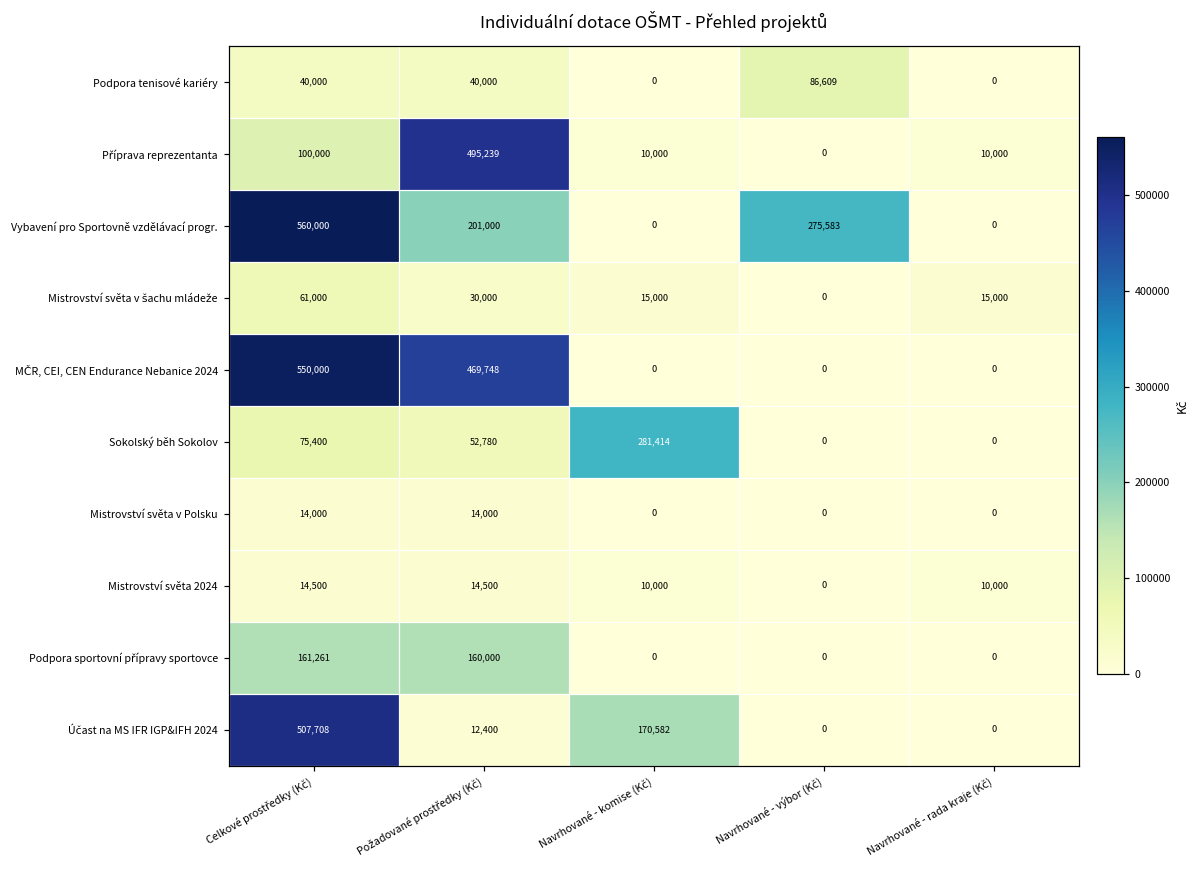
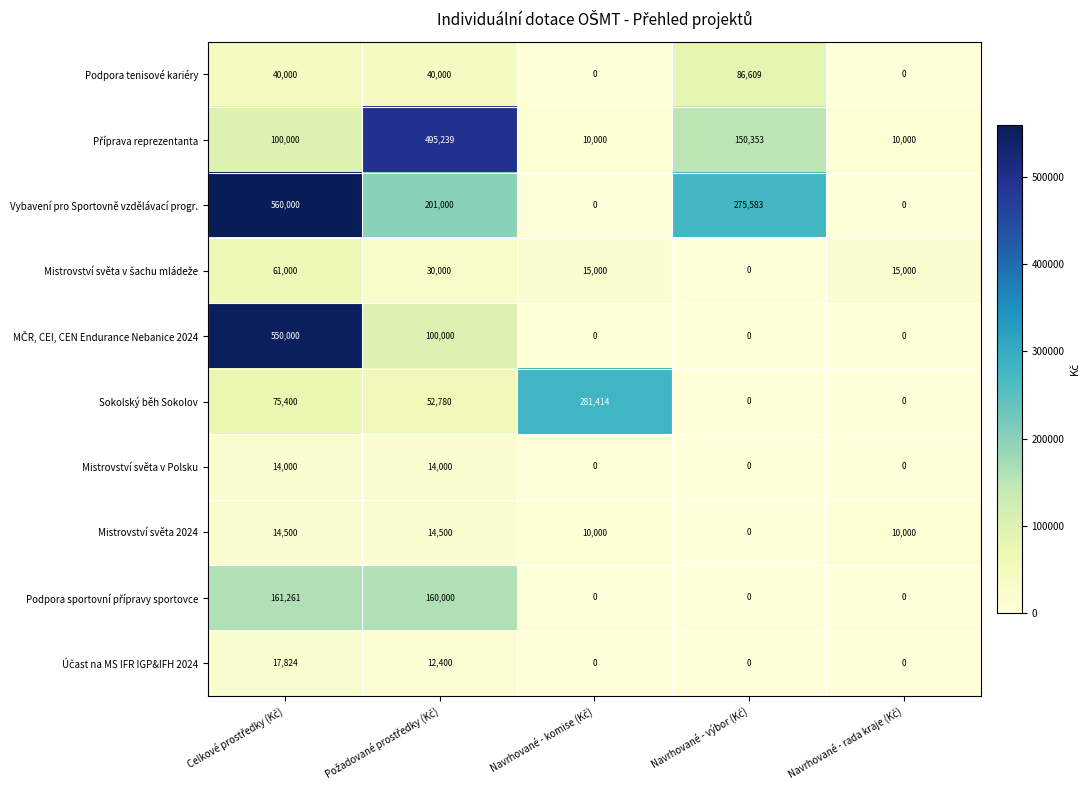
Příprava reprezentanta, Navrhované - výbor (Kč): 0 -> 150,353
MČR, CEI, CEN Endurance Nebanice 2024, Požadované prostředky (Kč): 469,748 -> 100,000
Účast na MS IFR IGP&IFH 2024, Celkové prostředky (Kč): 507,708 -> 17,824
Účast na MS IFR IGP&IFH 2024, Navrhované - komise (Kč): 170,582 -> 0
